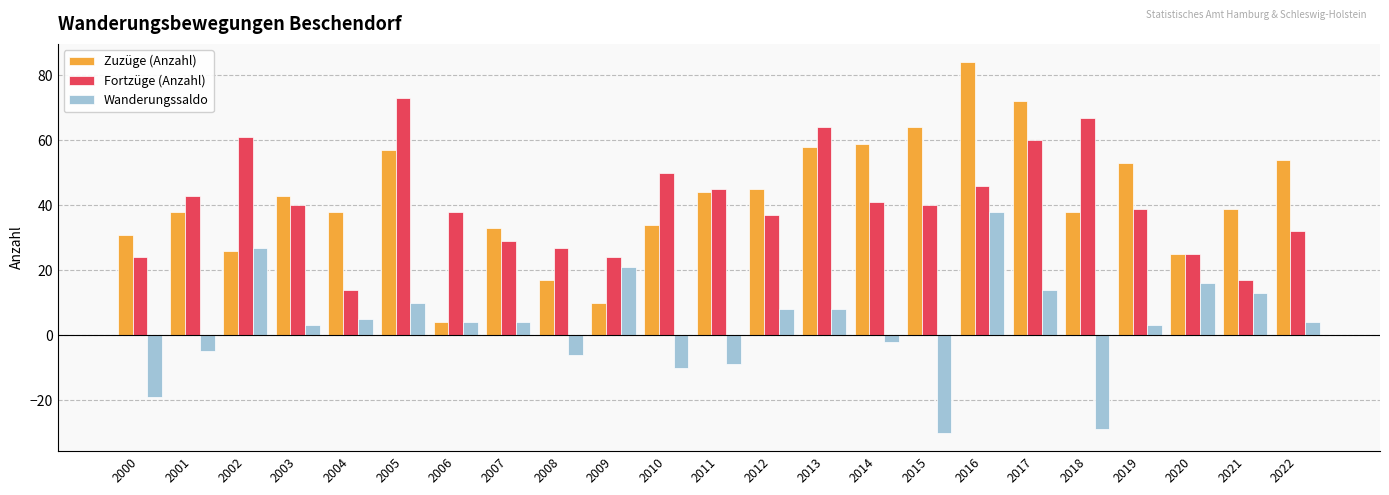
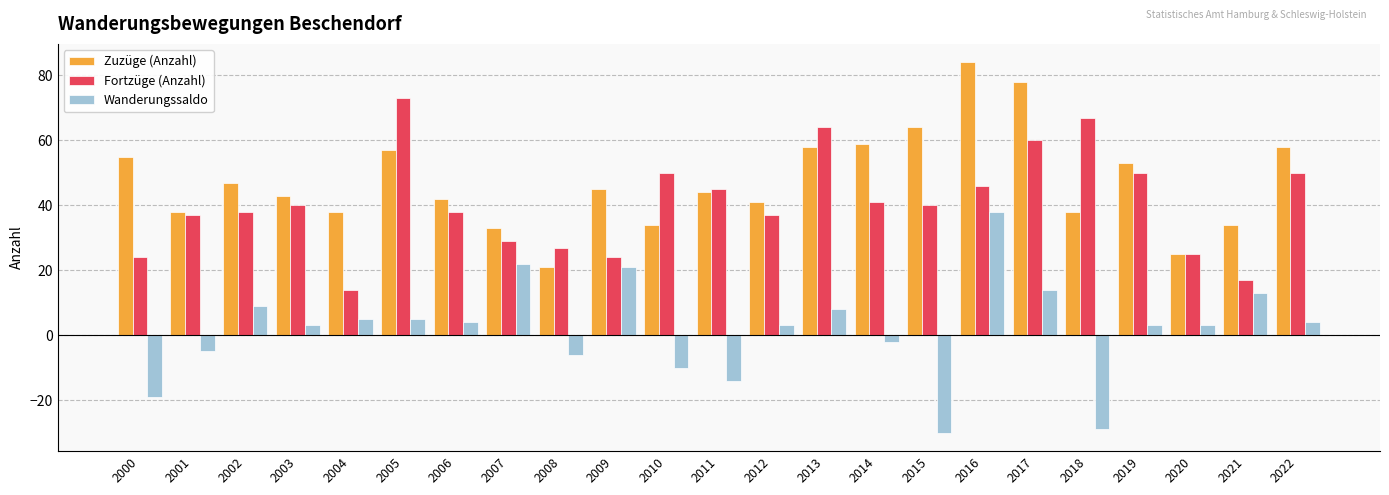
Zuzüge (Anzahl), 2000: 31 -> 55
Fortzüge (Anzahl), 2001: 43 -> 37
Zuzüge (Anzahl), 2002: 26 -> 47
Fortzüge (Anzahl), 2002: 61 -> 38
Wanderungssaldo, 2002: 27 -> 9
Wanderungssaldo, 2005: 10 -> 5
Zuzüge (Anzahl), 2006: 4 -> 42
Wanderungssaldo, 2007: 4 -> 22
Zuzüge (Anzahl), 2008: 17 -> 21
Zuzüge (Anzahl), 2009: 10 -> 45
Wanderungssaldo, 2011: -9 -> -14
Zuzüge (Anzahl), 2012: 45 -> 41
Wanderungssaldo, 2012: 8 -> 3
Zuzüge (Anzahl), 2017: 72 -> 78
Fortzüge (Anzahl), 2019: 39 -> 50
Wanderungssaldo, 2020: 16 -> 3
Zuzüge (Anzahl), 2021: 39 -> 34
Zuzüge (Anzahl), 2022: 54 -> 58
Fortzüge (Anzahl), 2022: 32 -> 50
